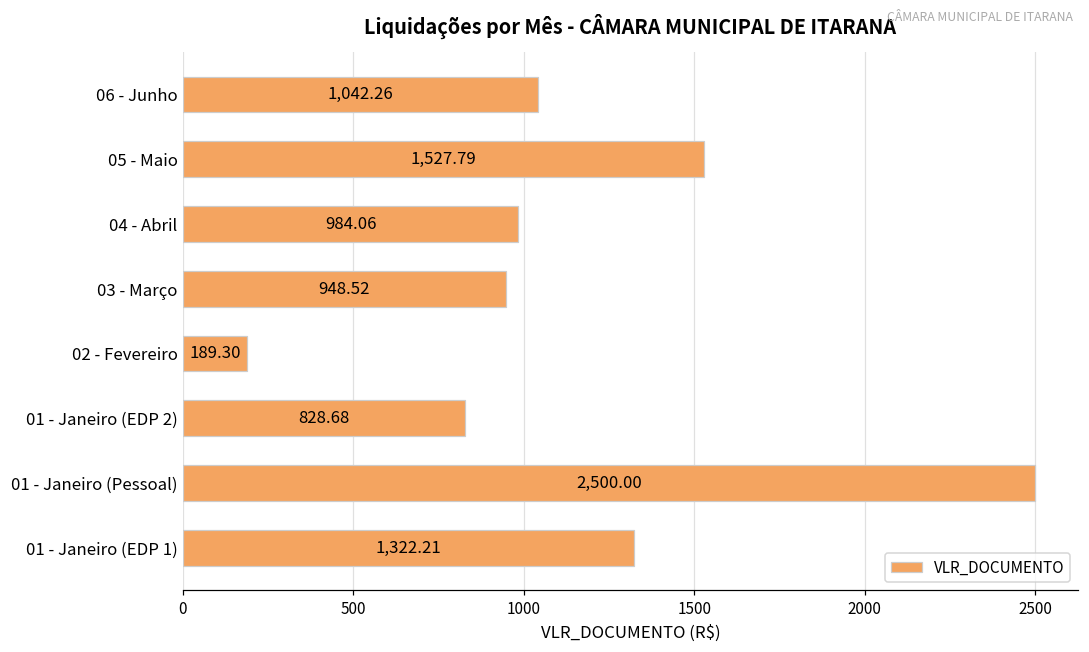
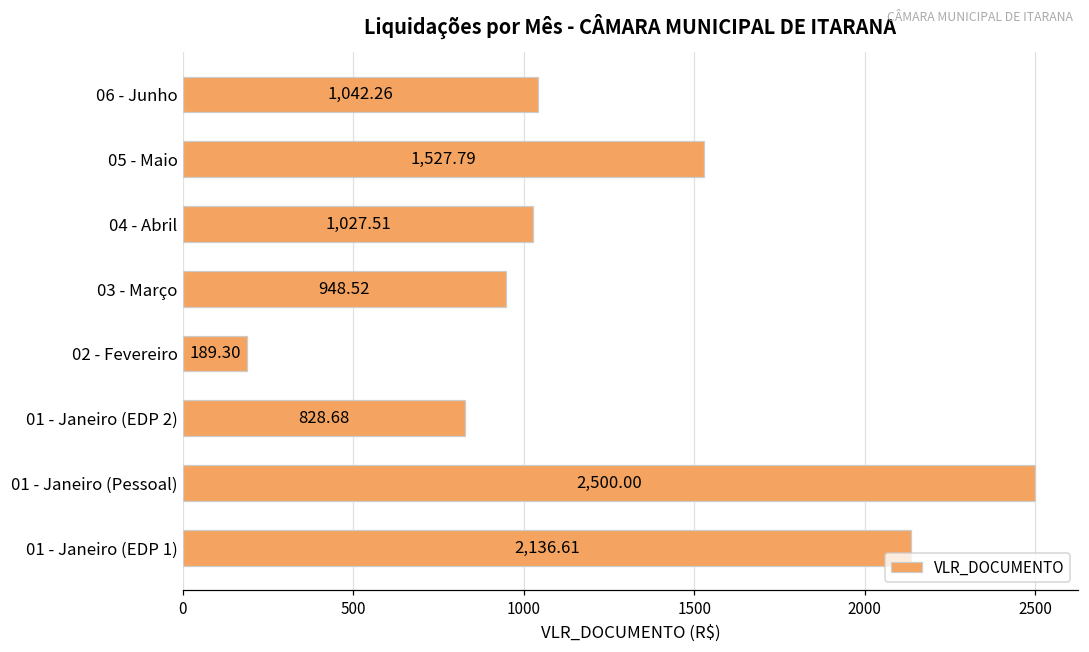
04 - Abril: 984.06 -> 1,027.51
01 - Janeiro (EDP 1): 1,322.21 -> 2,136.61
